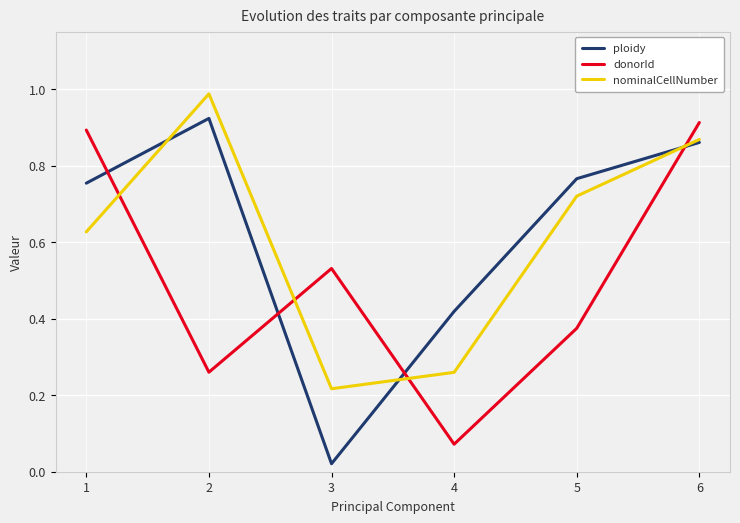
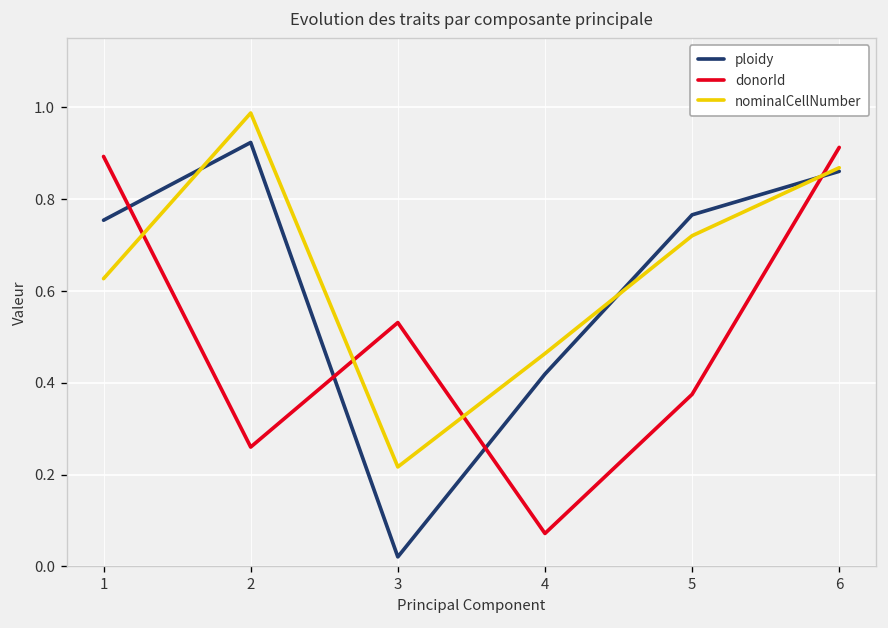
nominalCellNumber, 4: 0.26 -> 0.46
